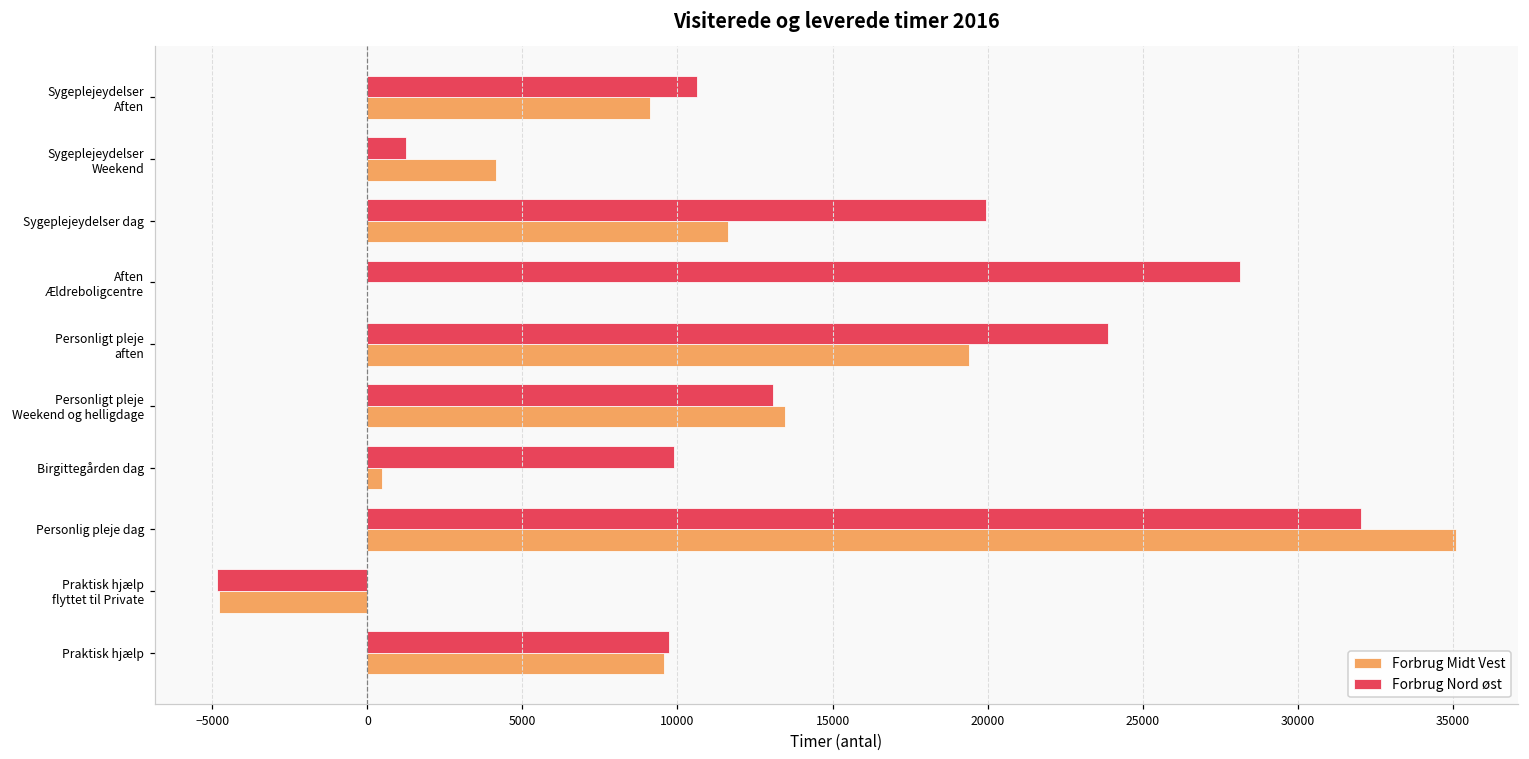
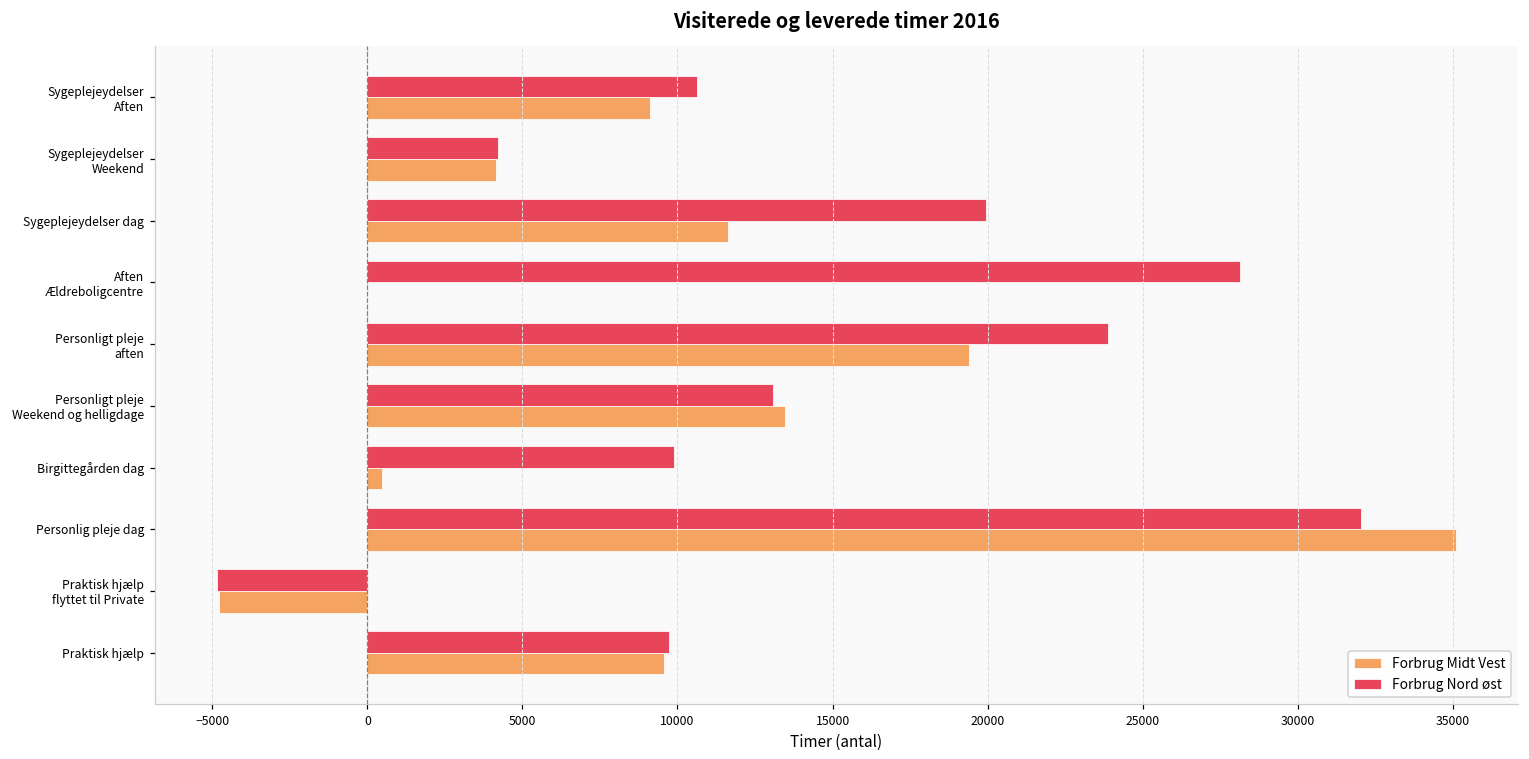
Forbrug Nord øst, Sygeplejeydelser Weekend: 1200 -> 4200
